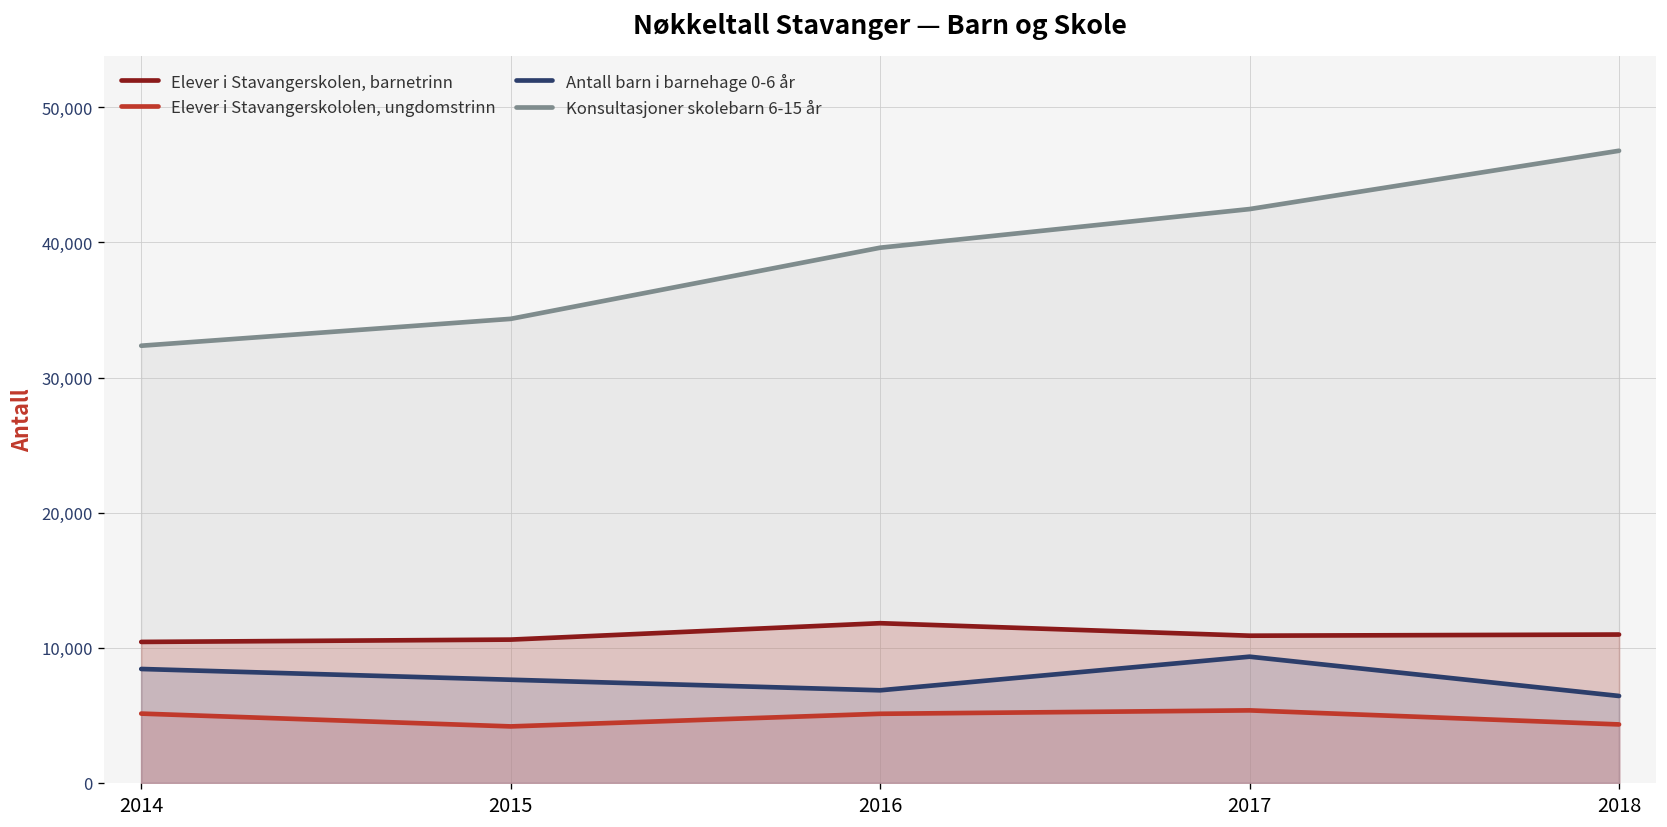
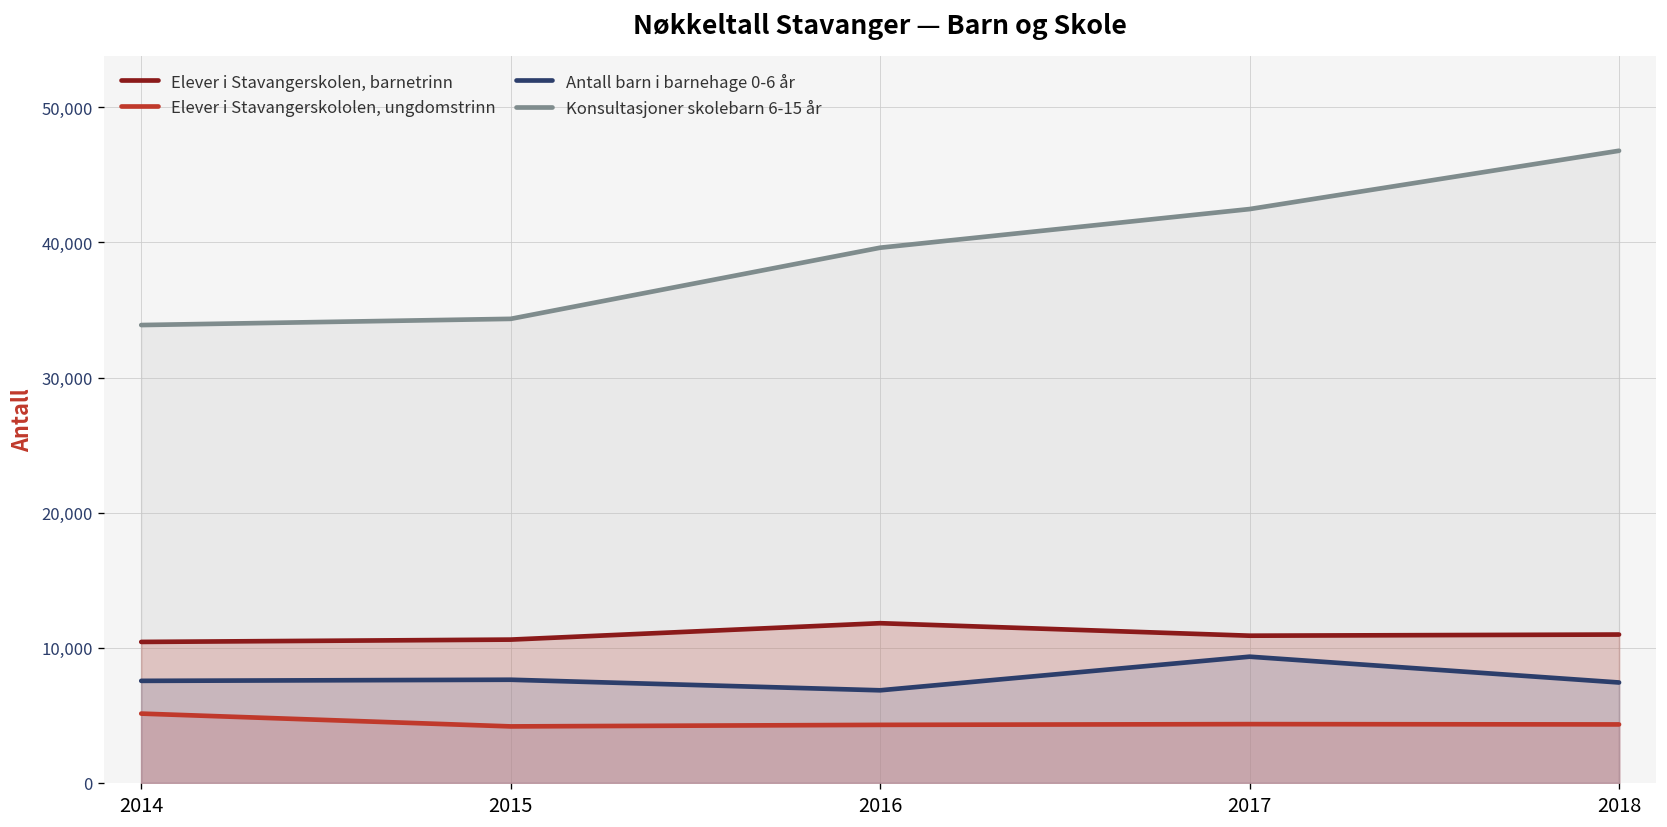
Antall barn i barnehage 0-6 år, 2014: 8,400 -> 7,600
Konsultasjoner skolebarn 6-15 år, 2014: 32,400 -> 33,900
Elever i Stavangerskololen, ungdomstrinn, 2016: 5,100 -> 4,300
Elever i Stavangerskololen, ungdomstrinn, 2017: 5,400 -> 4,400
Antall barn i barnehage 0-6 år, 2018: 6,400 -> 7,400
